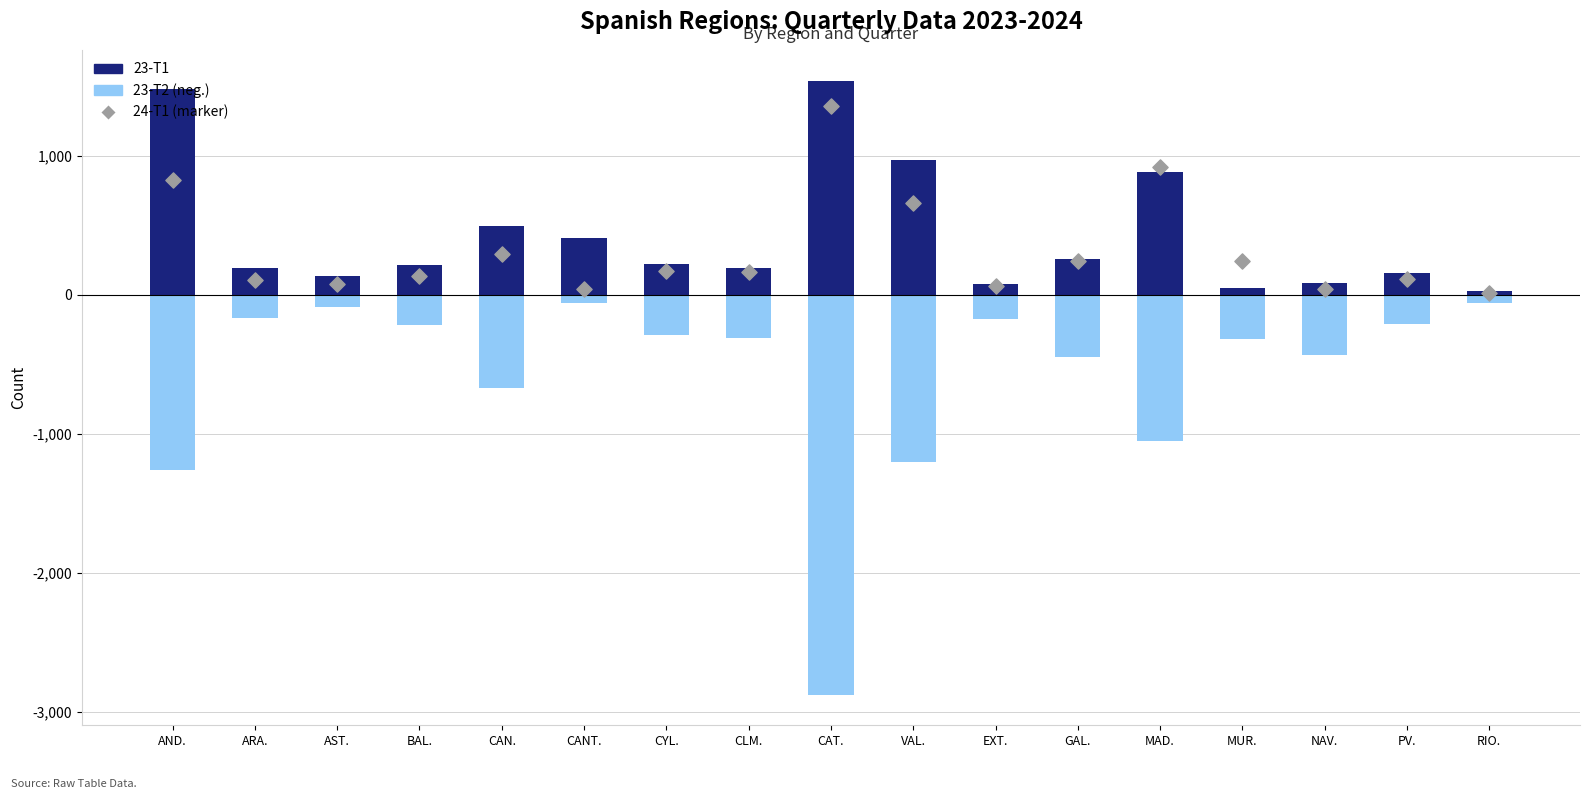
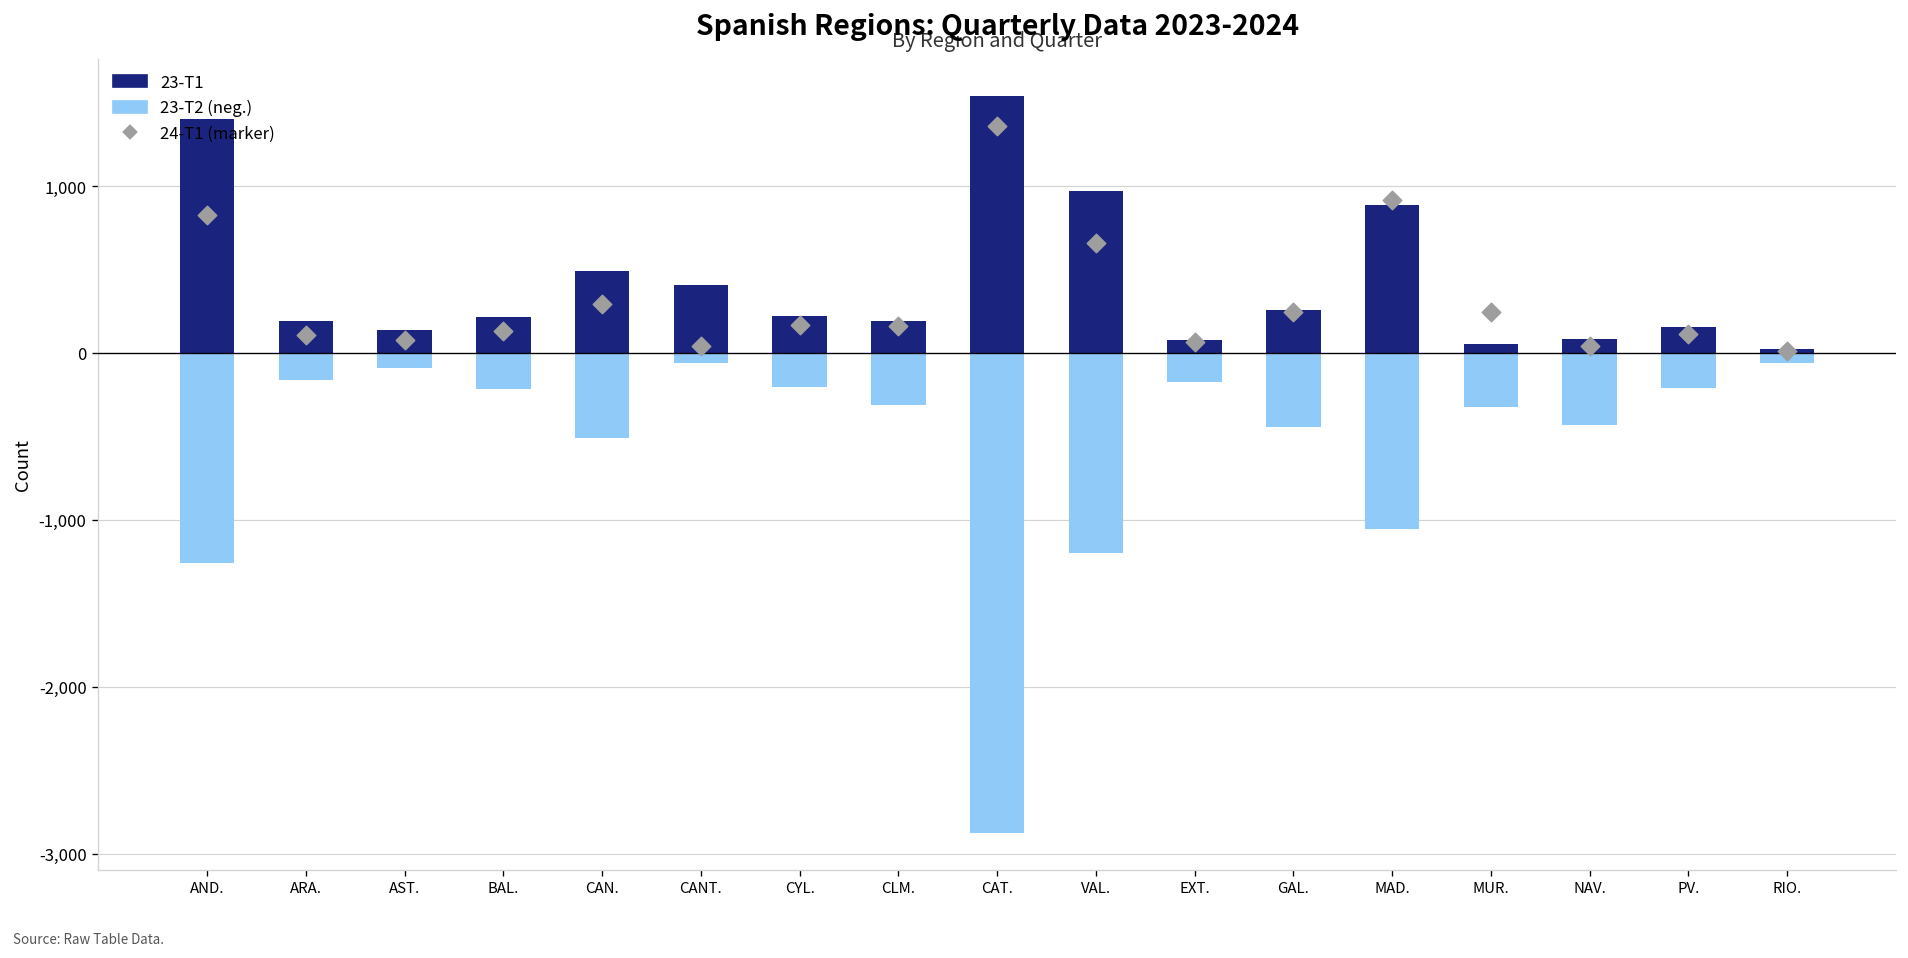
23-T1, AND.: 1,480 -> 1,400
23-T2 (neg.), CAN.: -670 -> -510
23-T2 (neg.), CYL.: -290 -> -200
